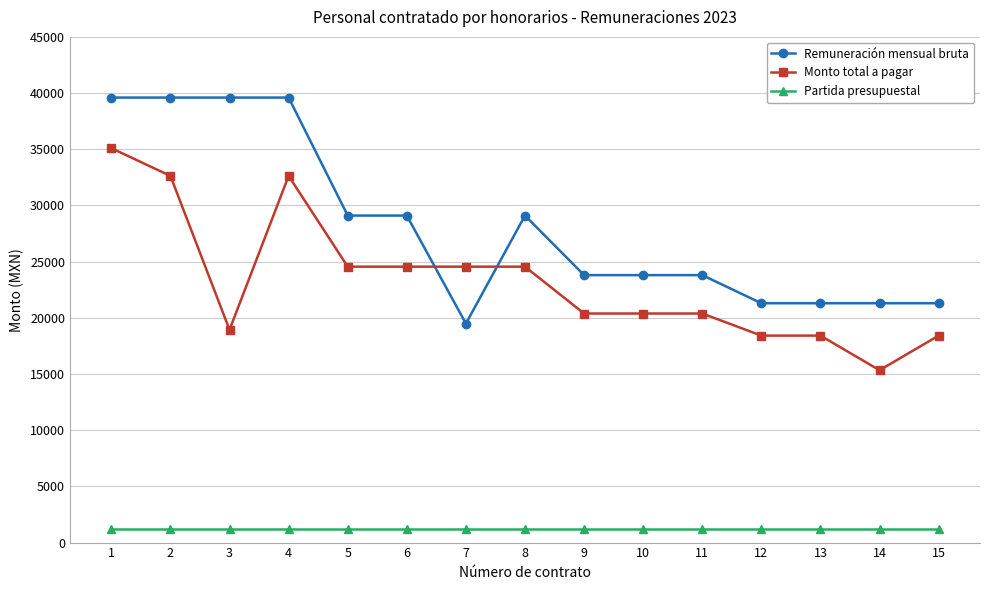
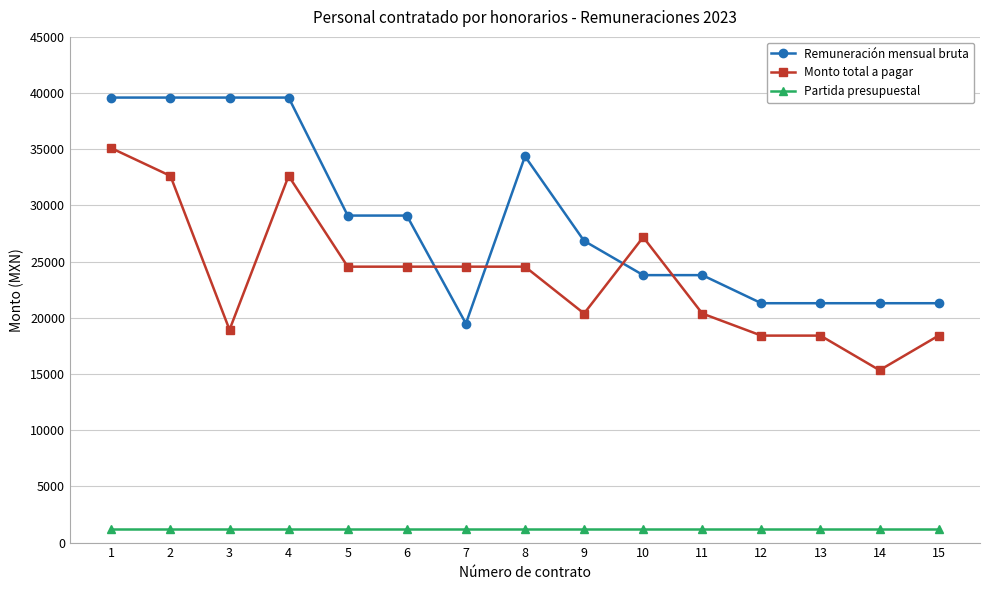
Remuneración mensual bruta, 8: 29100 -> 34400
Remuneración mensual bruta, 9: 23800 -> 26800
Monto total a pagar, 10: 20400 -> 27200
